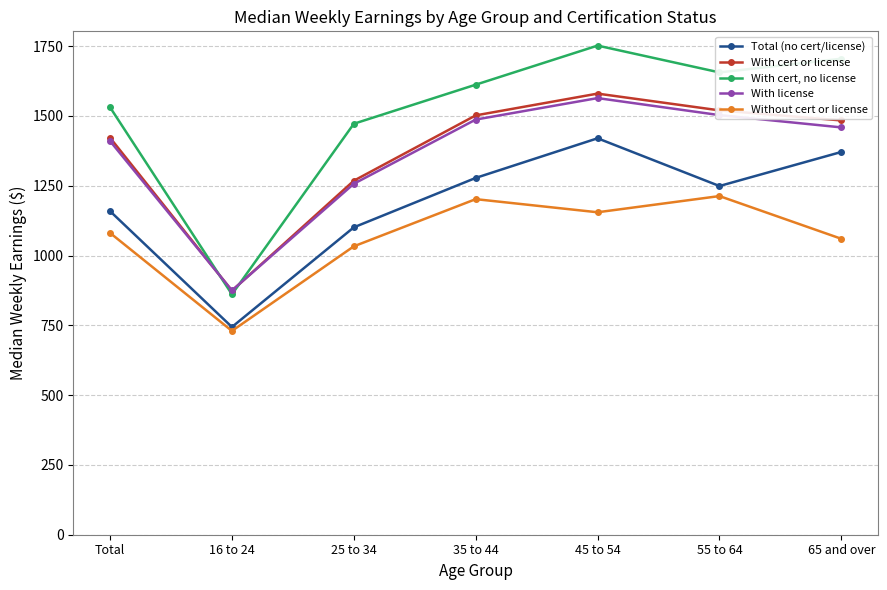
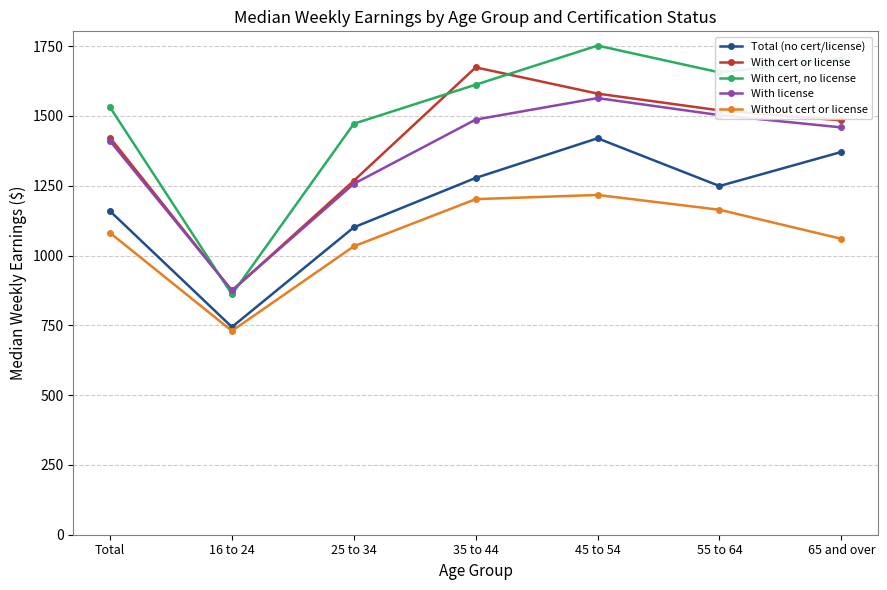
With cert or license, 35 to 44: 1500 -> 1670
Without cert or license, 45 to 54: 1160 -> 1220
Without cert or license, 55 to 64: 1210 -> 1160
